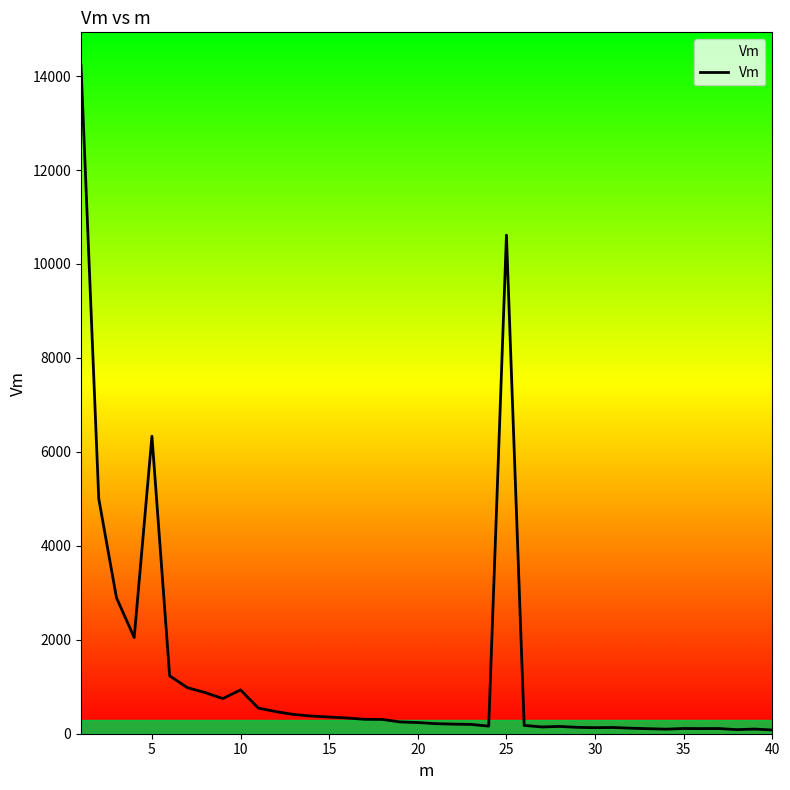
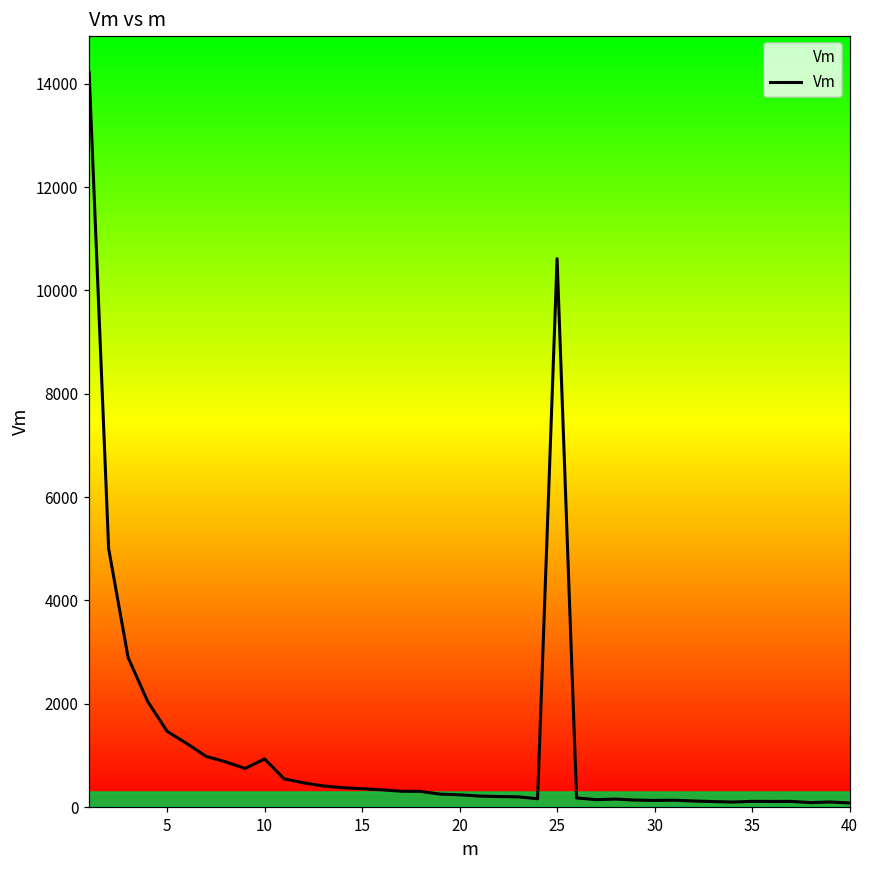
5: 6300 -> 1500
